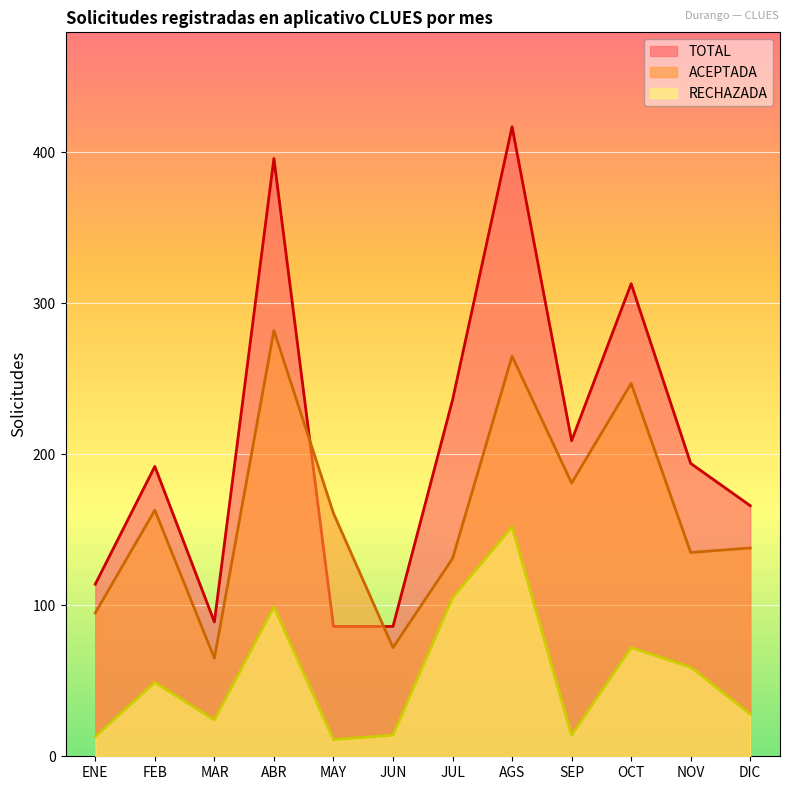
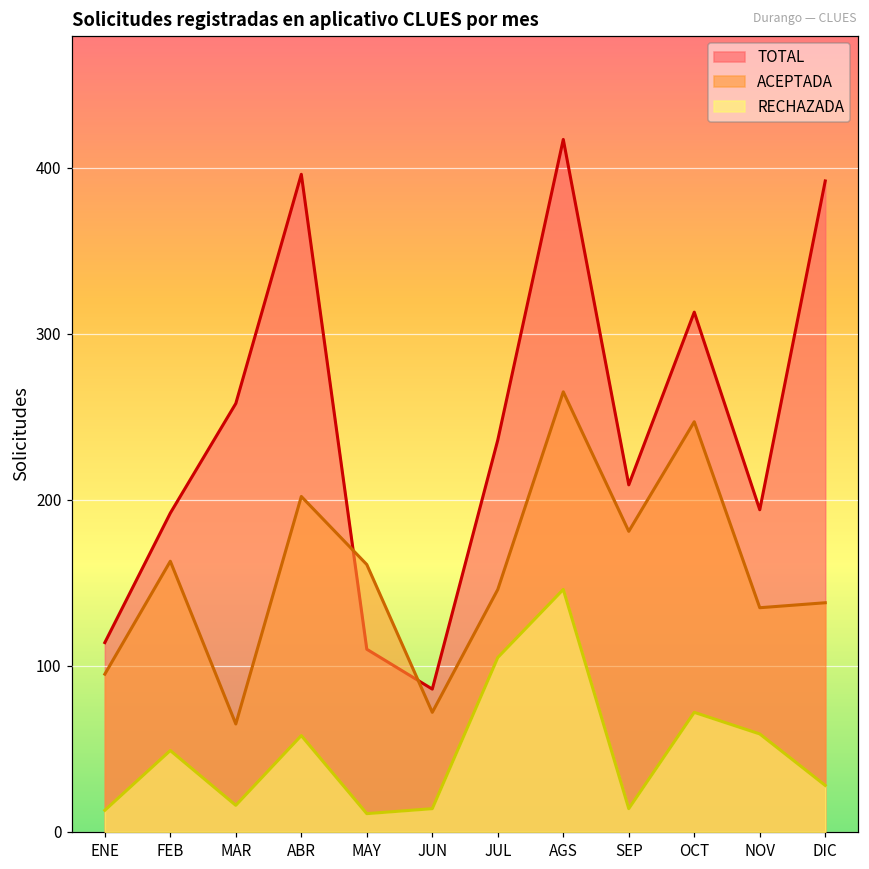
TOTAL, MAR: 89 -> 258
RECHAZADA, MAR: 24 -> 16
ACEPTADA, ABR: 282 -> 202
RECHAZADA, ABR: 99 -> 58
TOTAL, MAY: 86 -> 110
ACEPTADA, JUL: 131 -> 146
RECHAZADA, AGS: 152 -> 146
TOTAL, DIC: 166 -> 392
